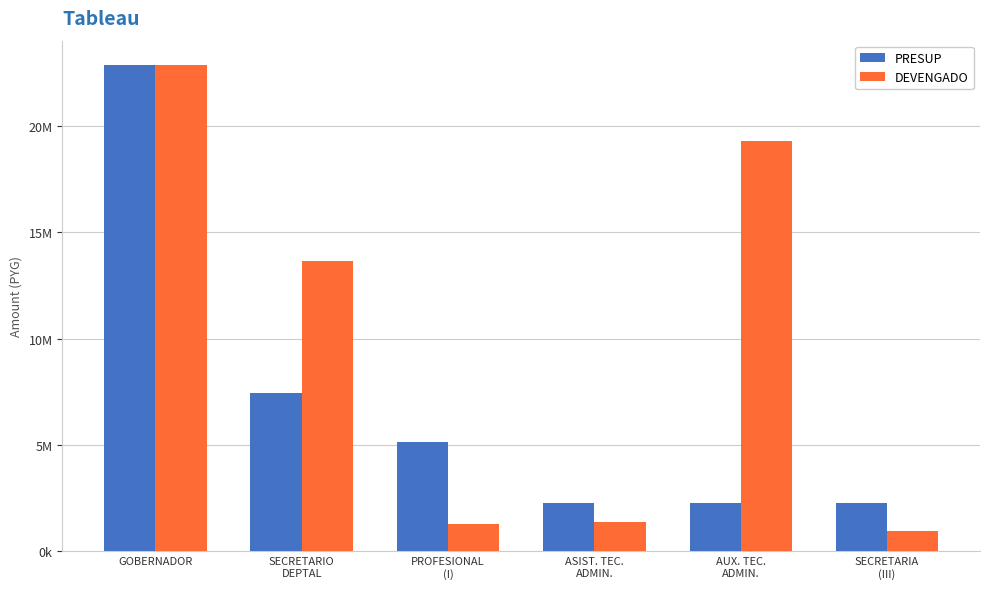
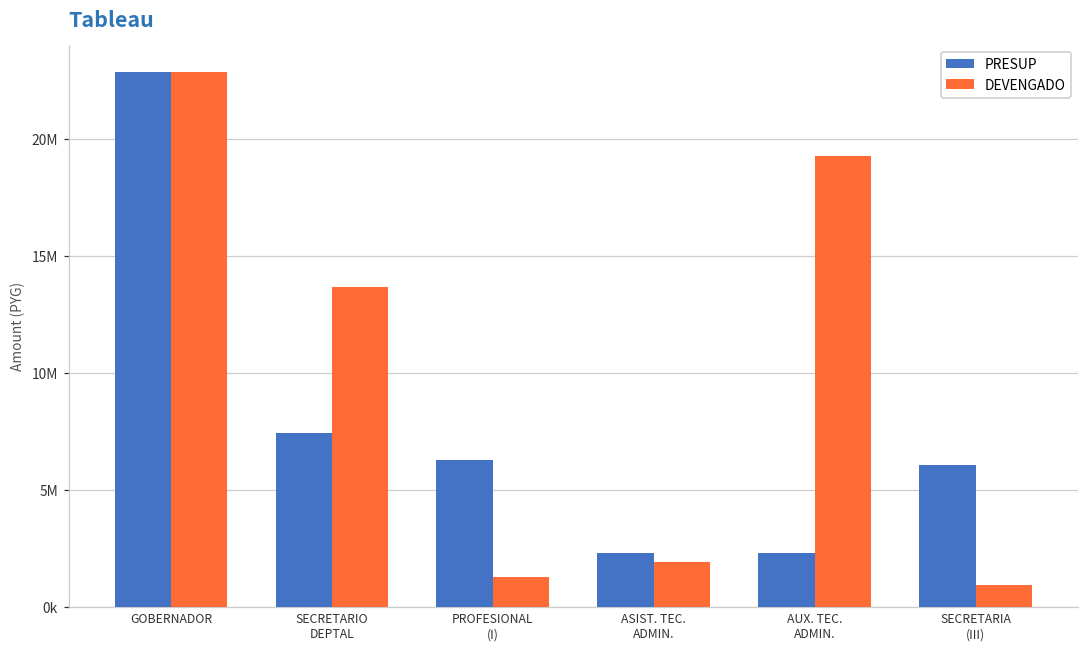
PRESUP, PROFESIONAL (I): 5100000 -> 6300000
DEVENGADO, ASIST. TEC. ADMIN.: 1400000 -> 1900000
PRESUP, SECRETARIA (III): 2300000 -> 6100000
